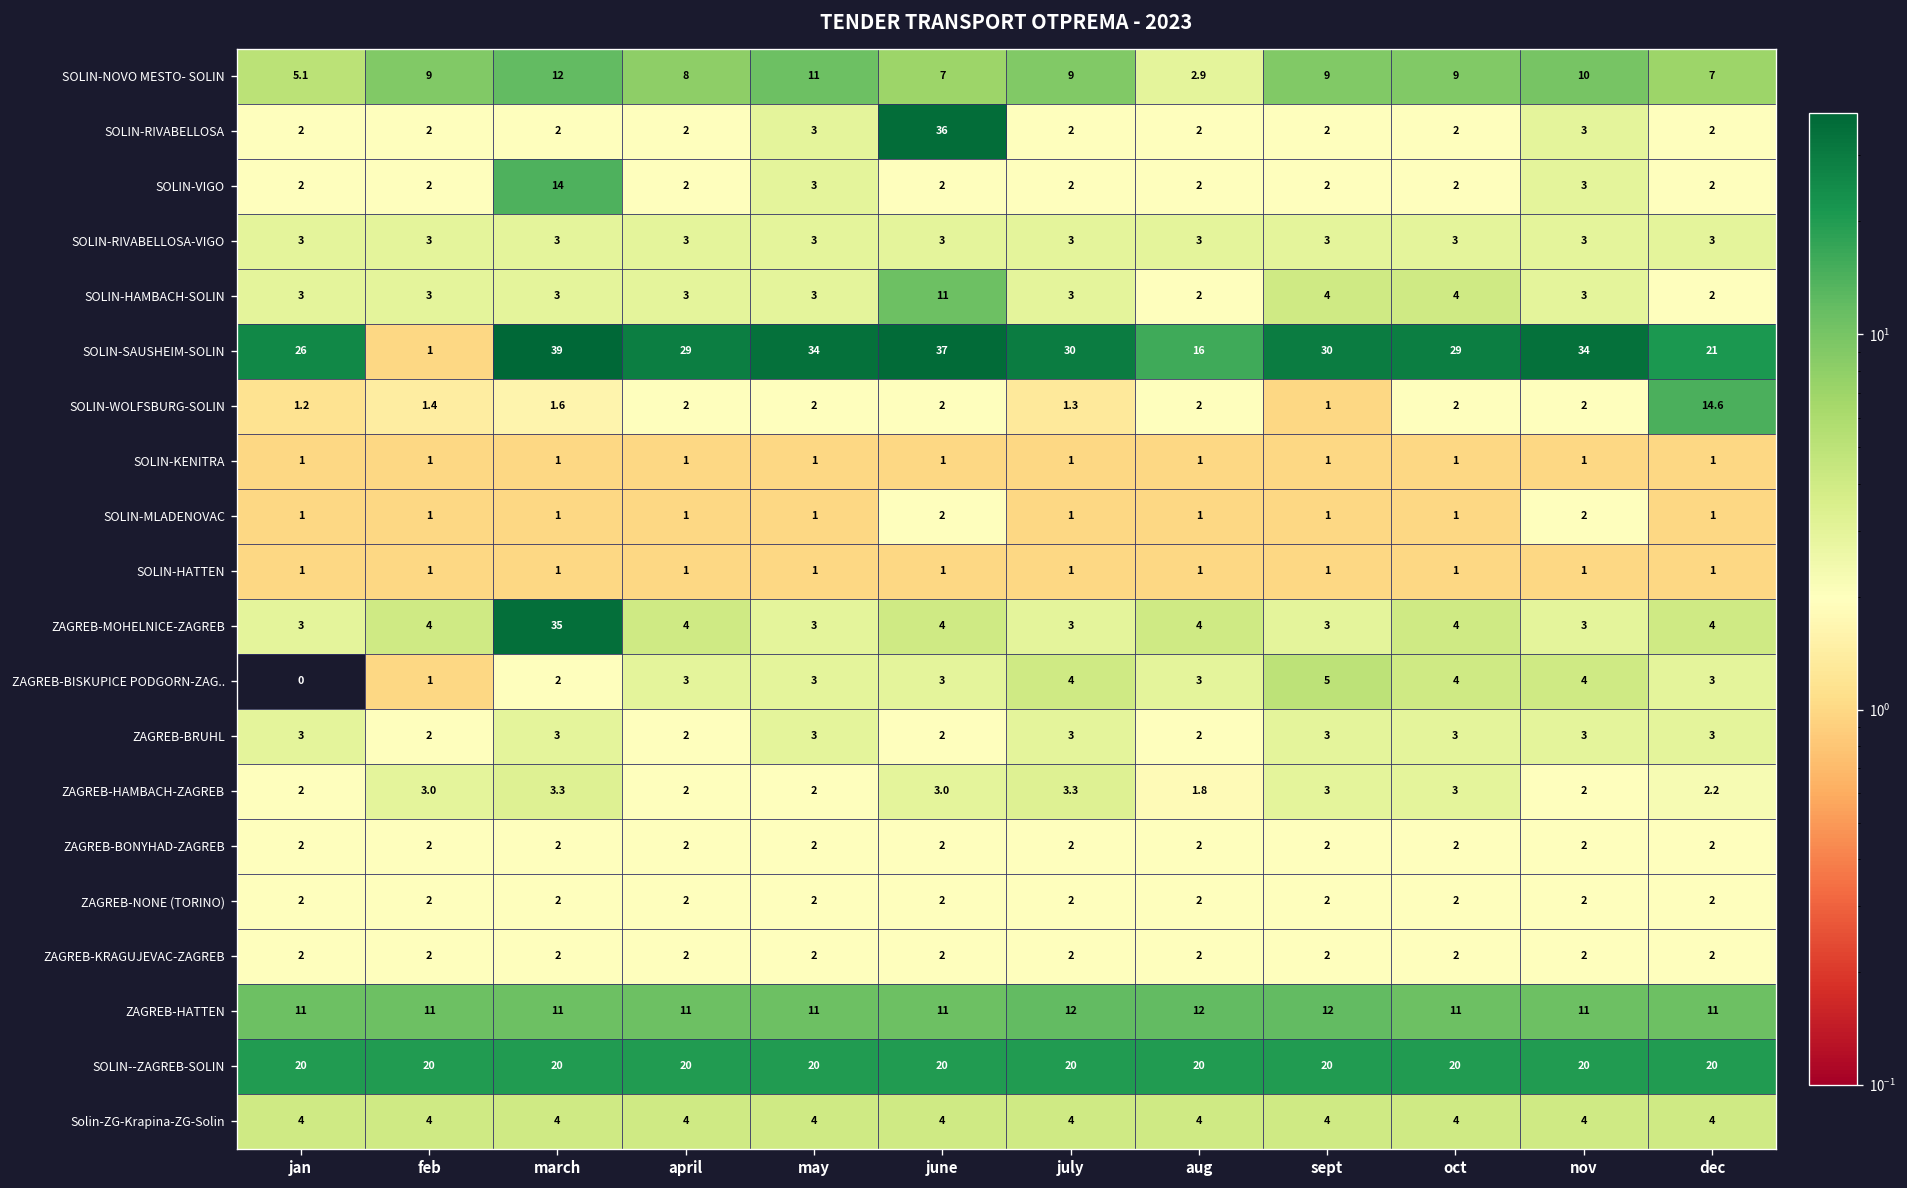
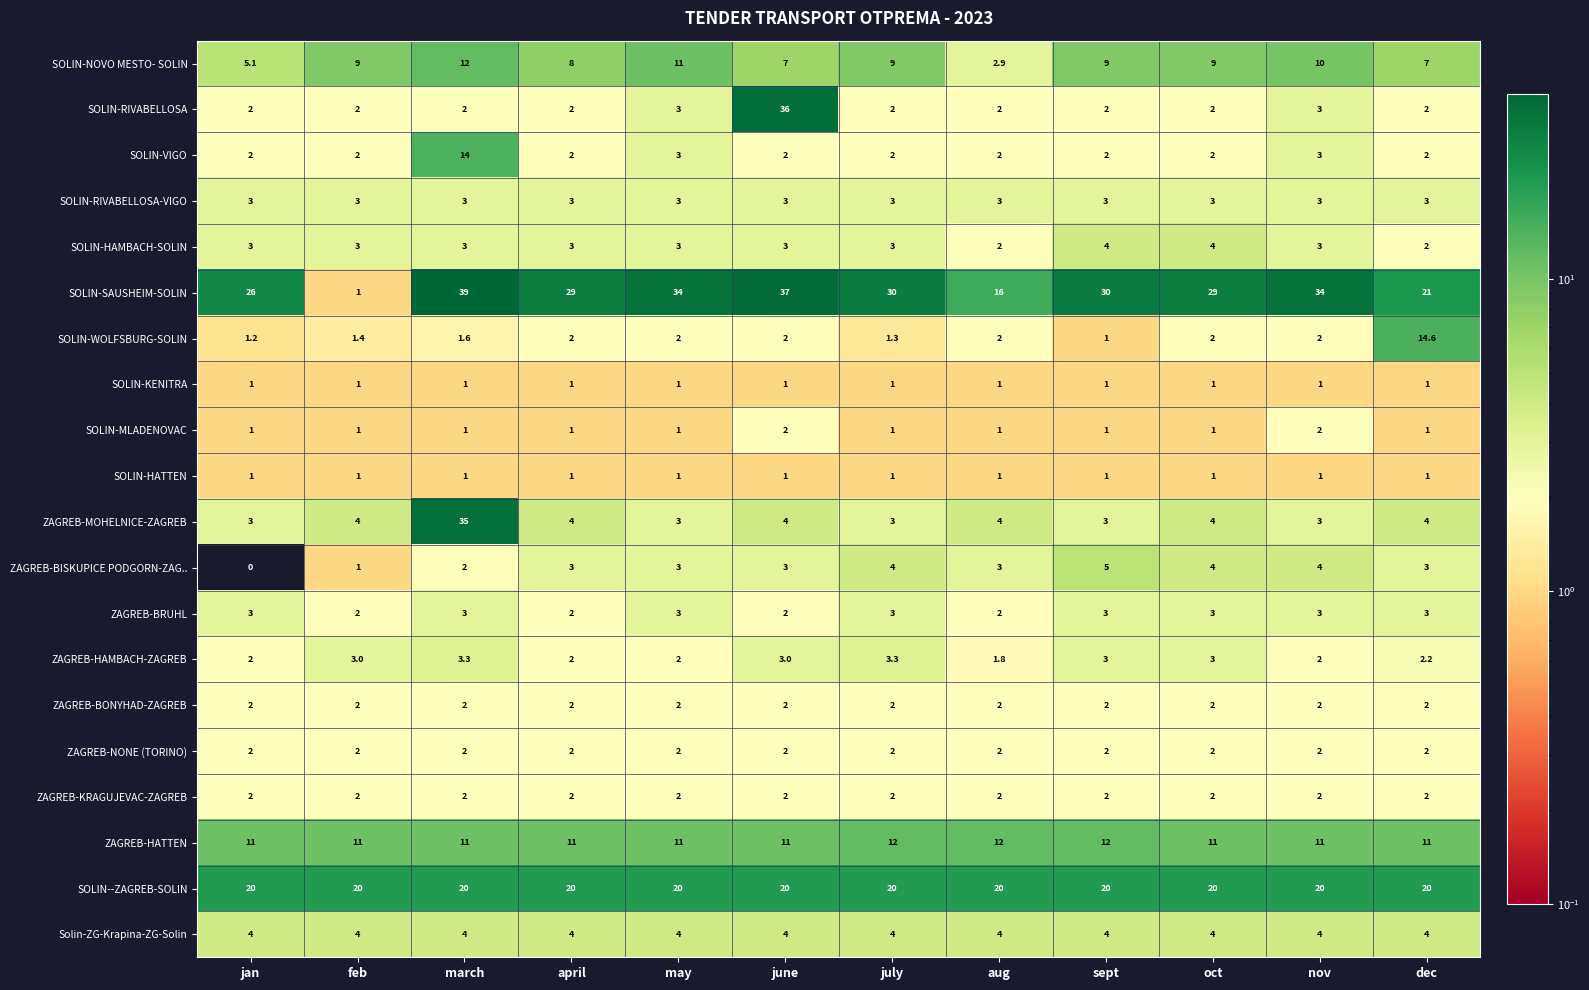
SOLIN-HAMBACH-SOLIN, june: 11 -> 3
